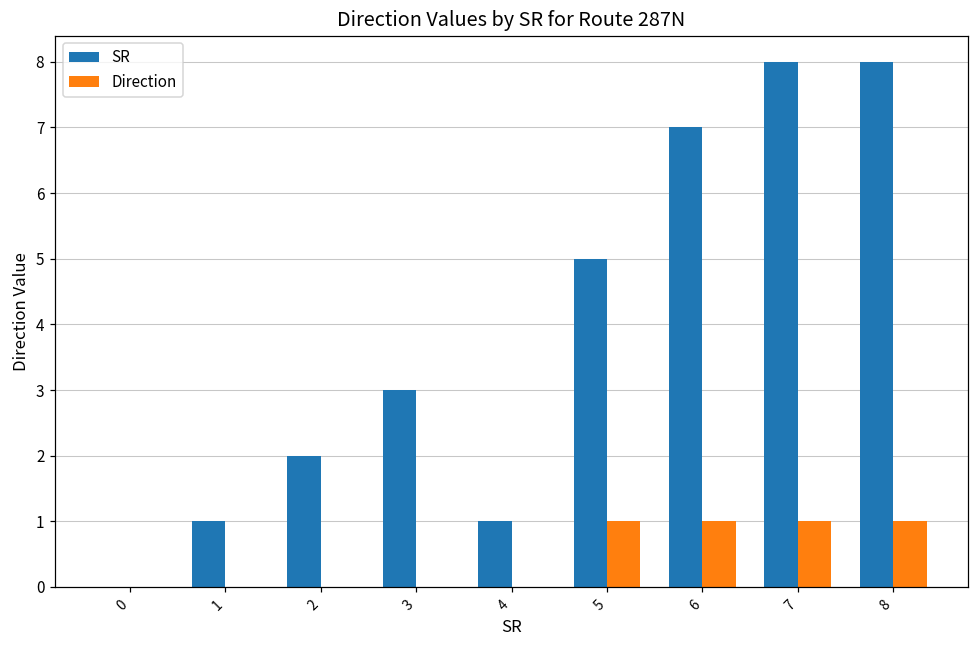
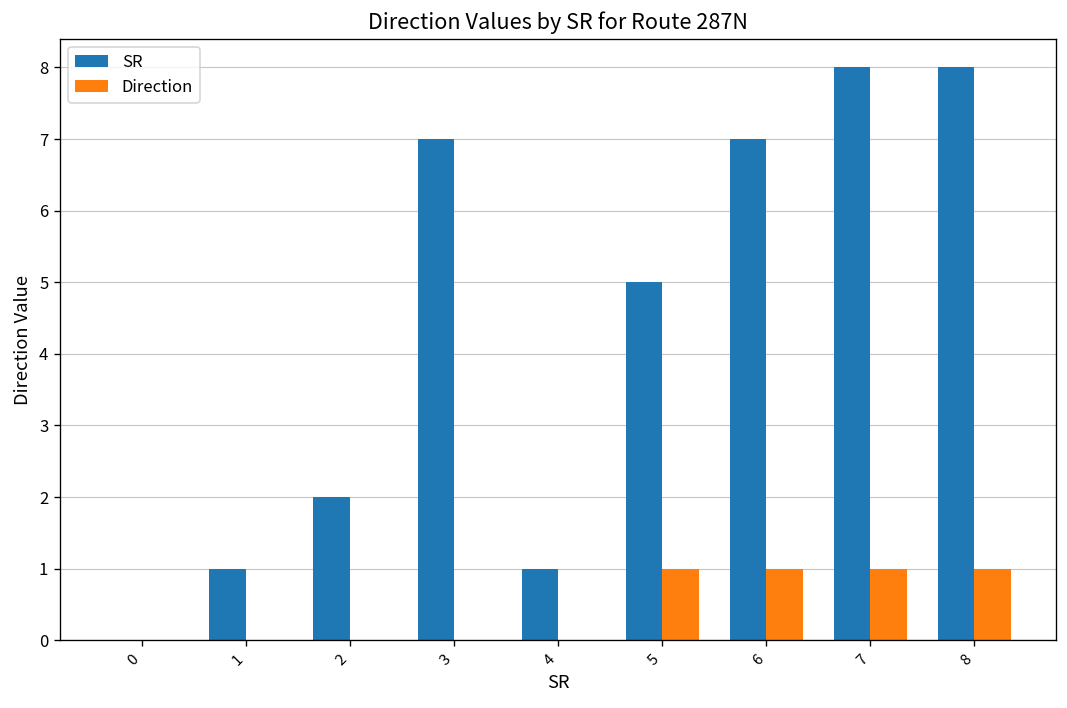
SR, 3: 3 -> 7
